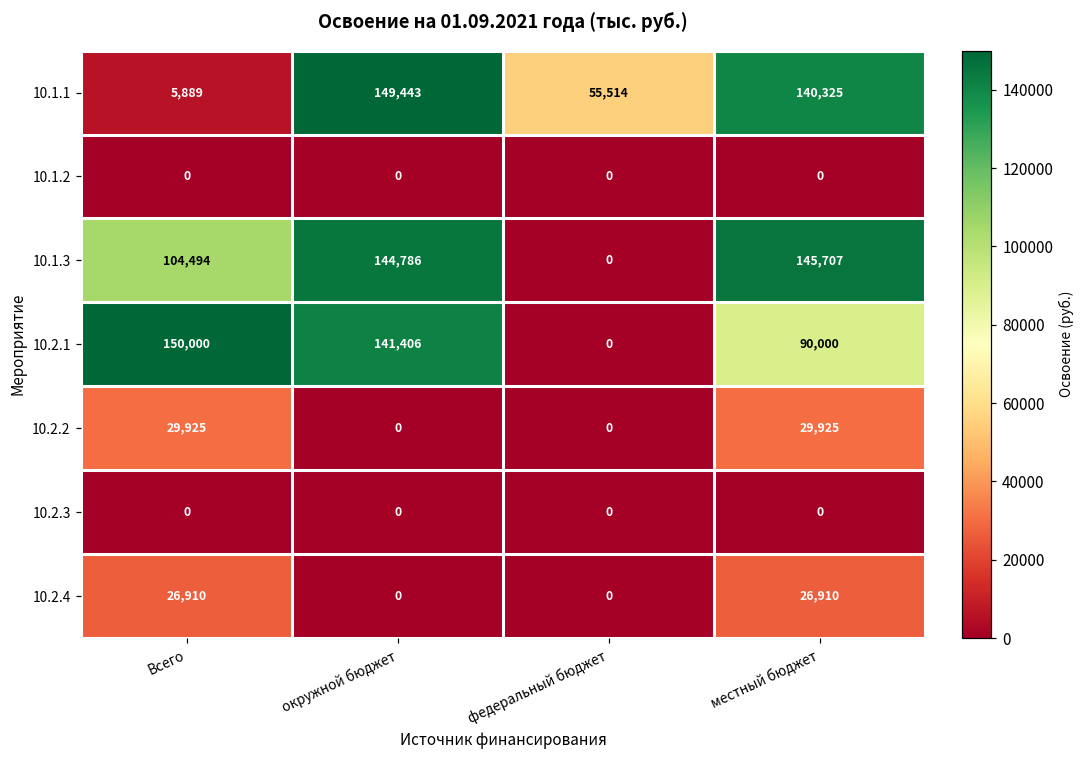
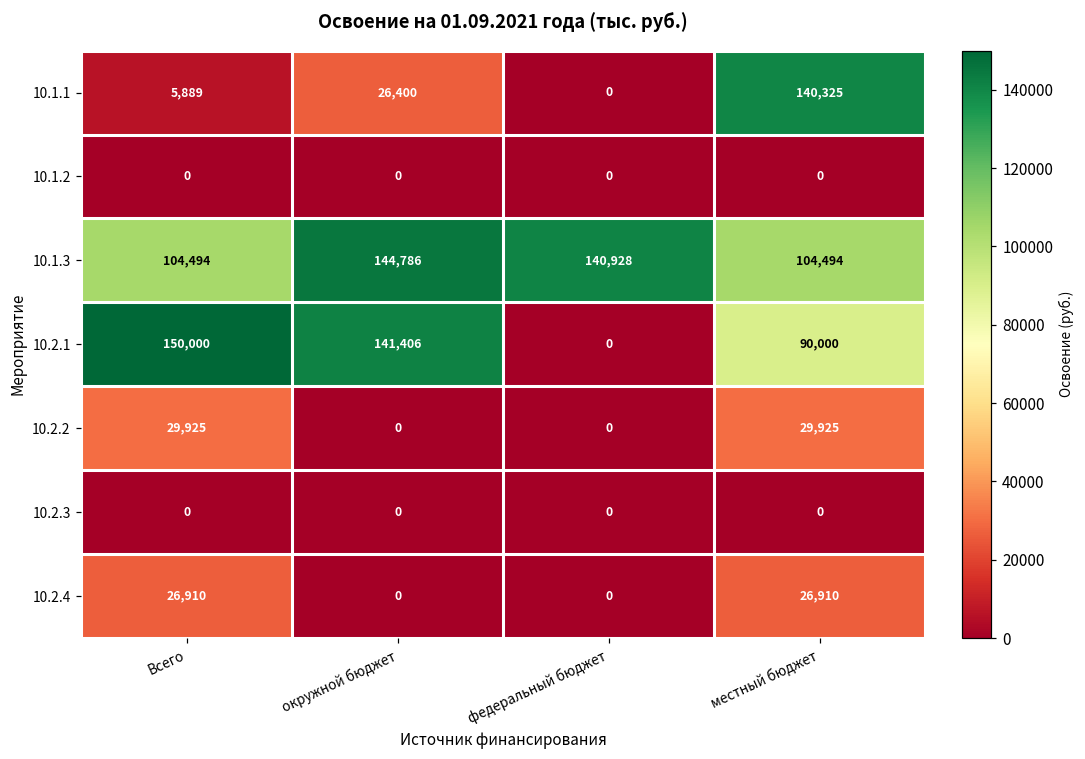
10.1.1, окружной бюджет: 149,443 -> 26,400
10.1.1, федеральный бюджет: 55,514 -> 0
10.1.3, федеральный бюджет: 0 -> 140,928
10.1.3, местный бюджет: 145,707 -> 104,494
